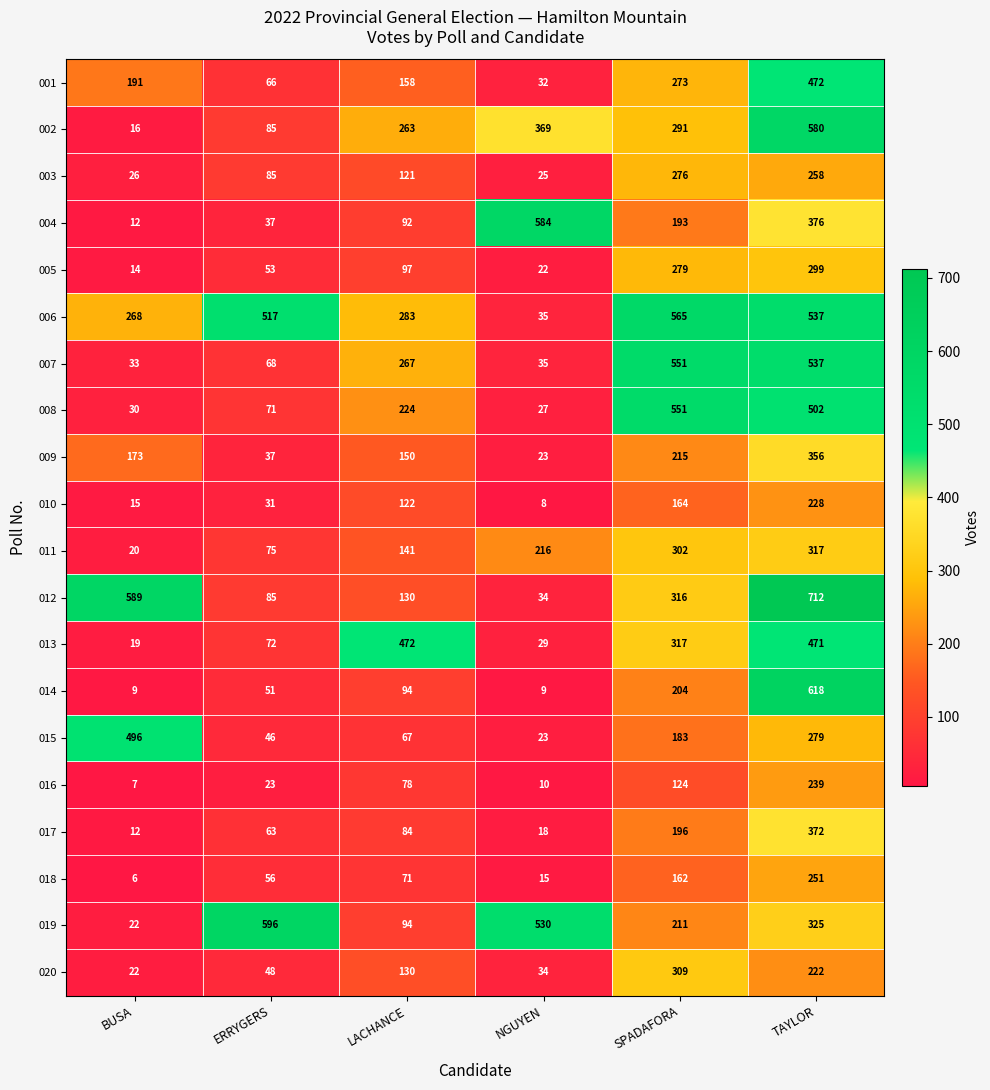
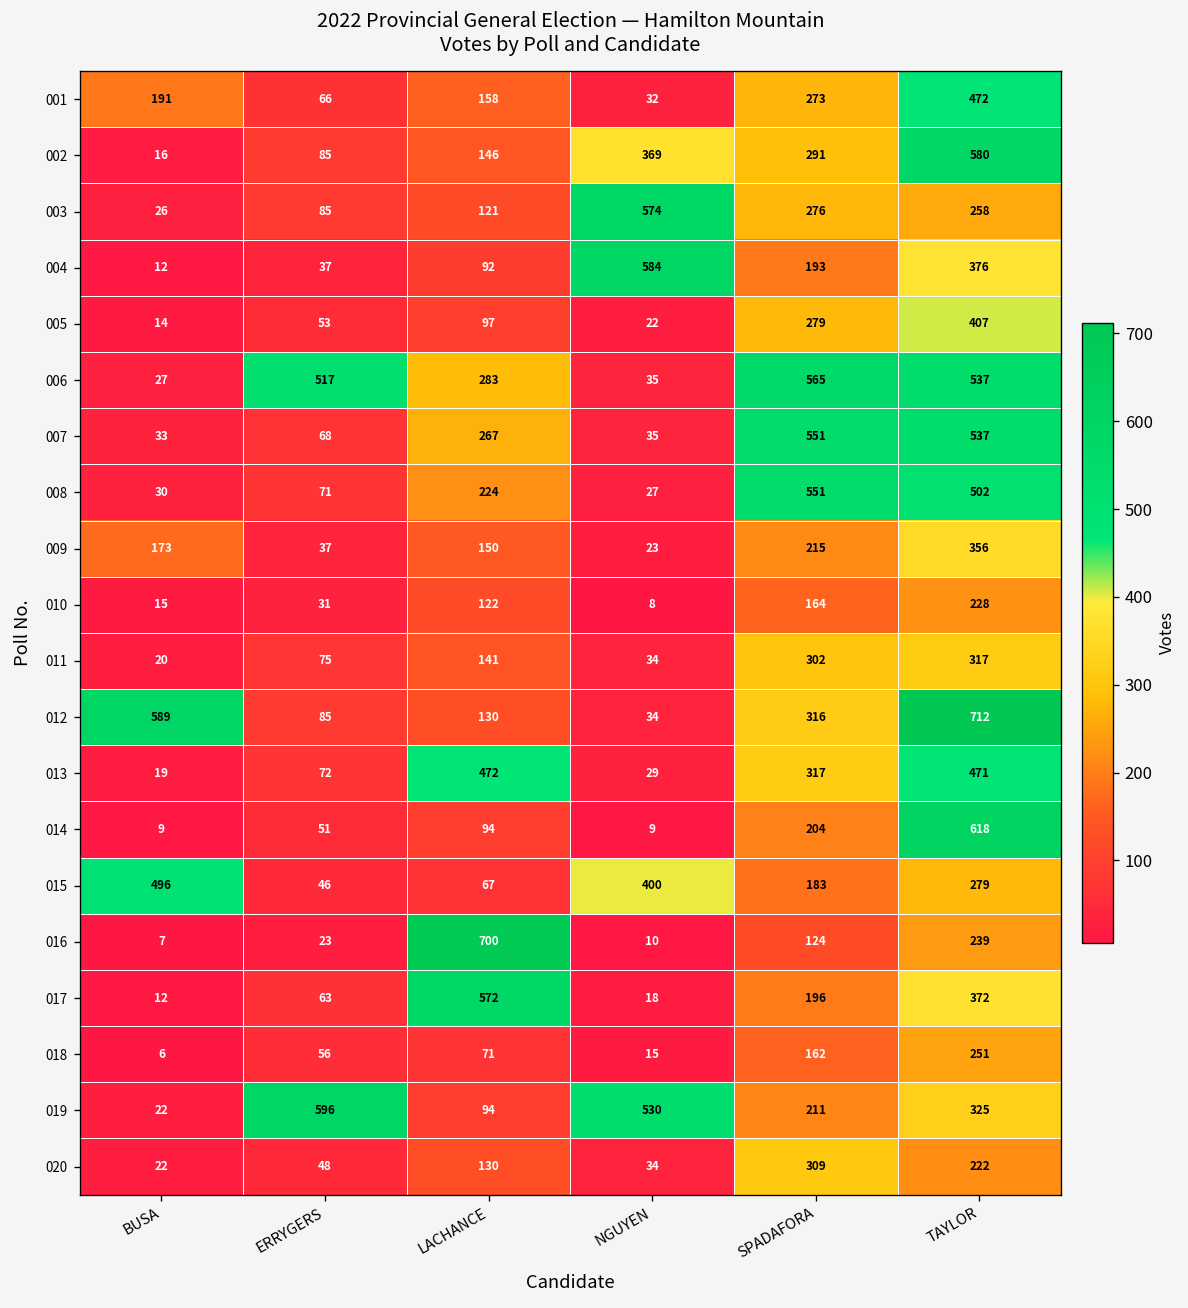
002, LACHANCE: 263 -> 146
003, NGUYEN: 25 -> 574
005, TAYLOR: 299 -> 407
006, BUSA: 268 -> 27
011, NGUYEN: 216 -> 34
015, NGUYEN: 23 -> 400
016, LACHANCE: 78 -> 700
017, LACHANCE: 84 -> 572
